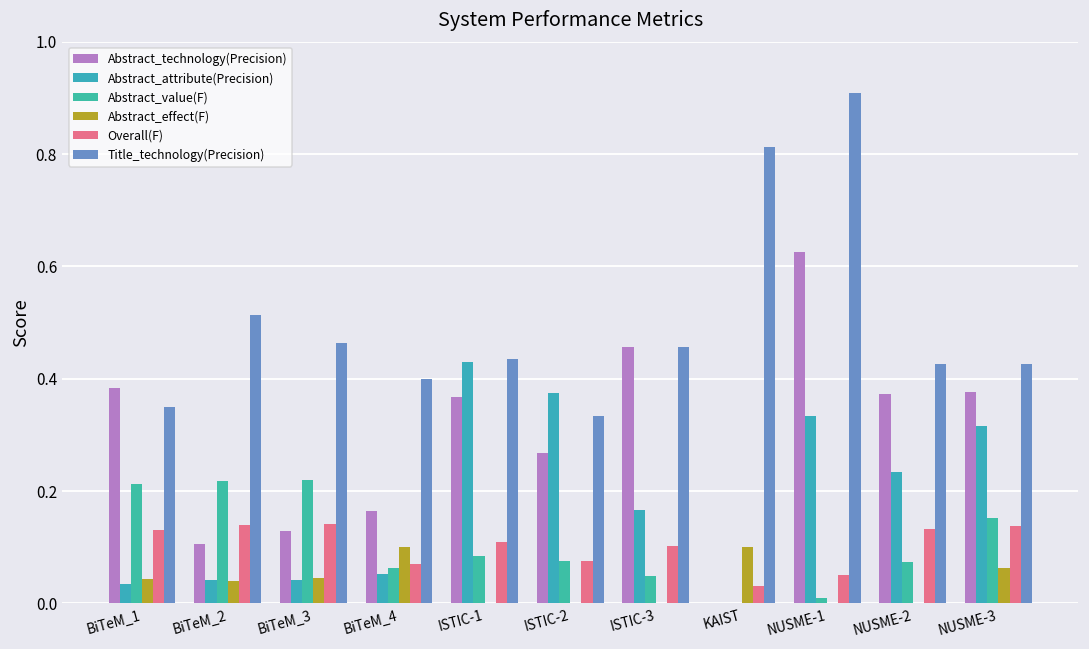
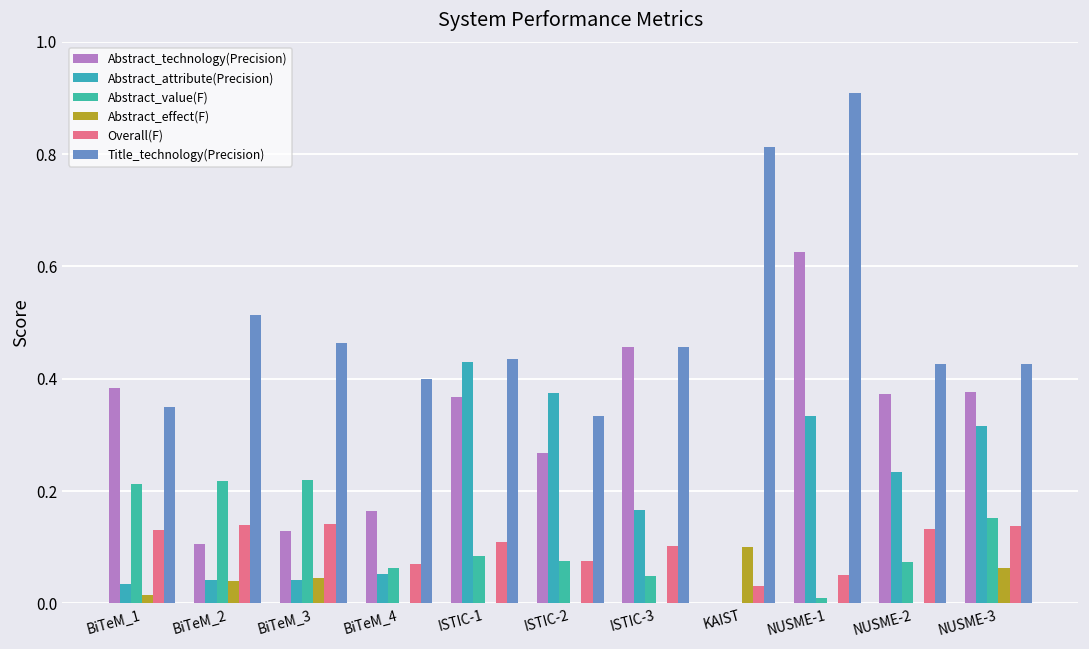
Abstract_effect(F), BiTeM_1: 0.04 -> 0.01
Abstract_effect(F), BiTeM_4: 0.1 -> 0.0
